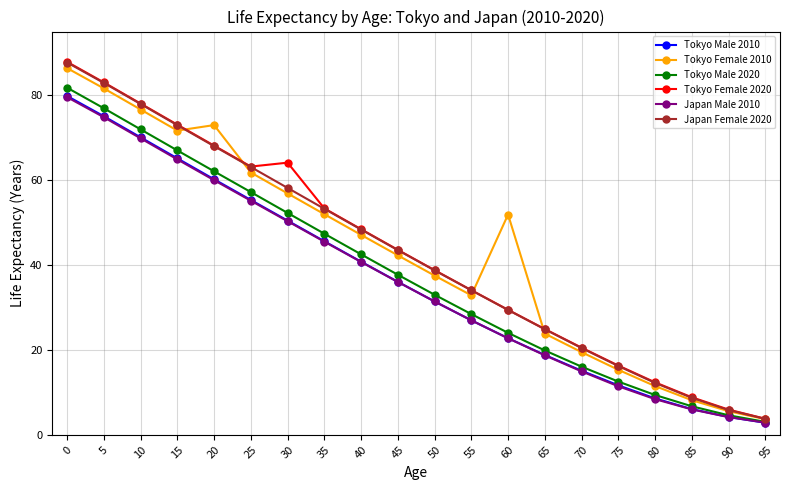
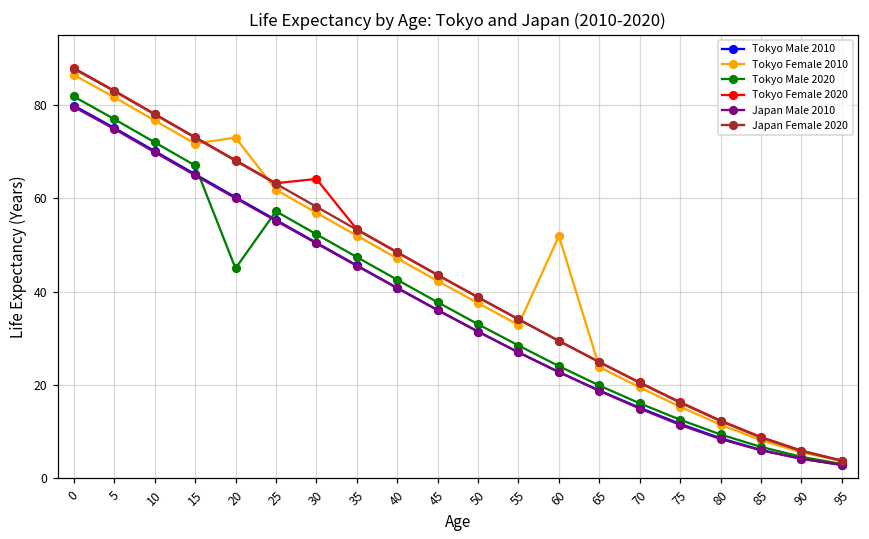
Tokyo Male 2020, 20: 62 -> 45
